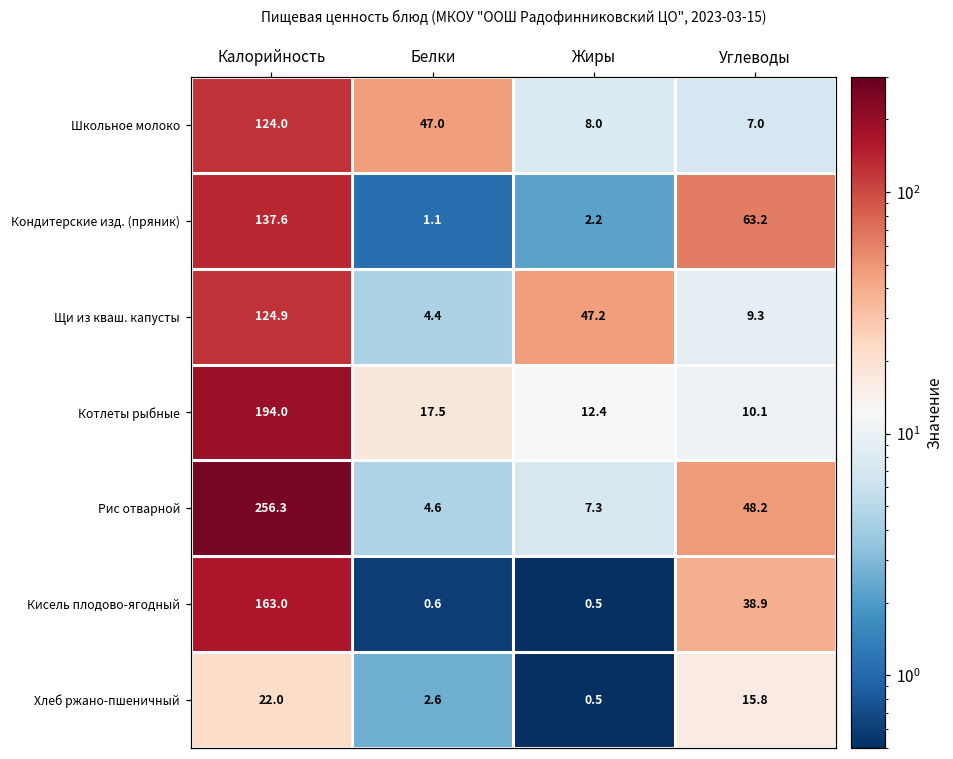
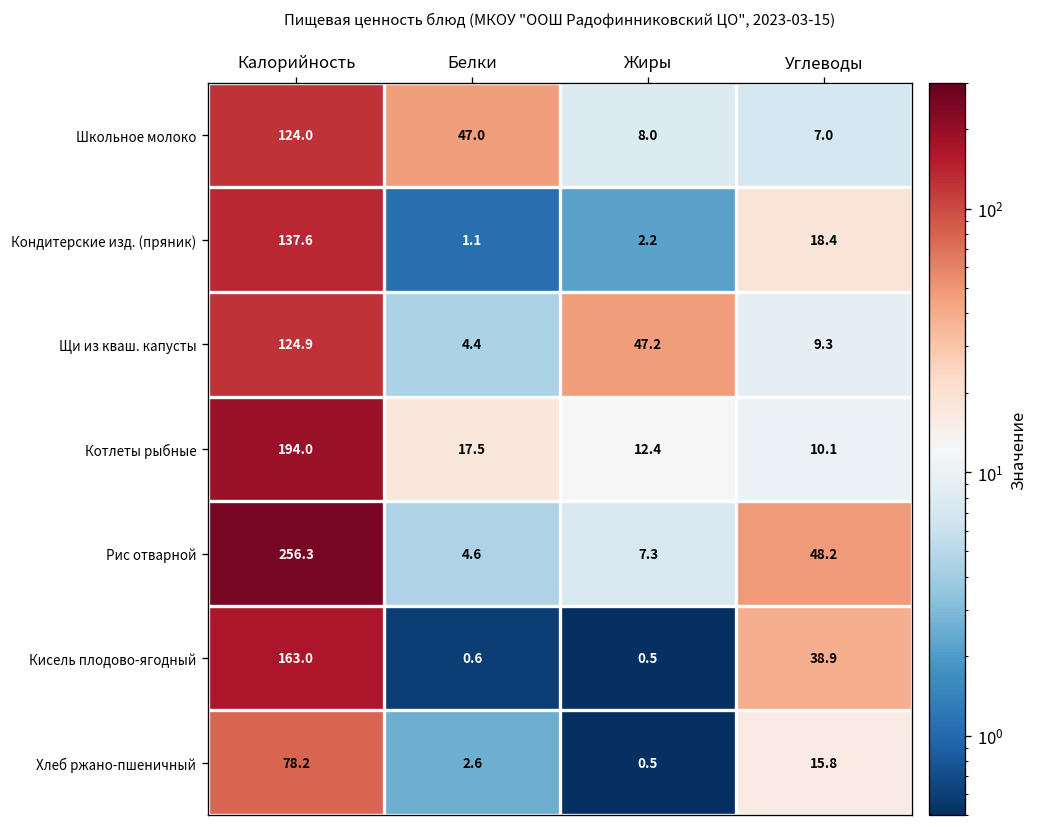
Кондитерские изд. (пряник), Углеводы: 63.2 -> 18.4
Хлеб ржано-пшеничный, Калорийность: 22.0 -> 78.2
